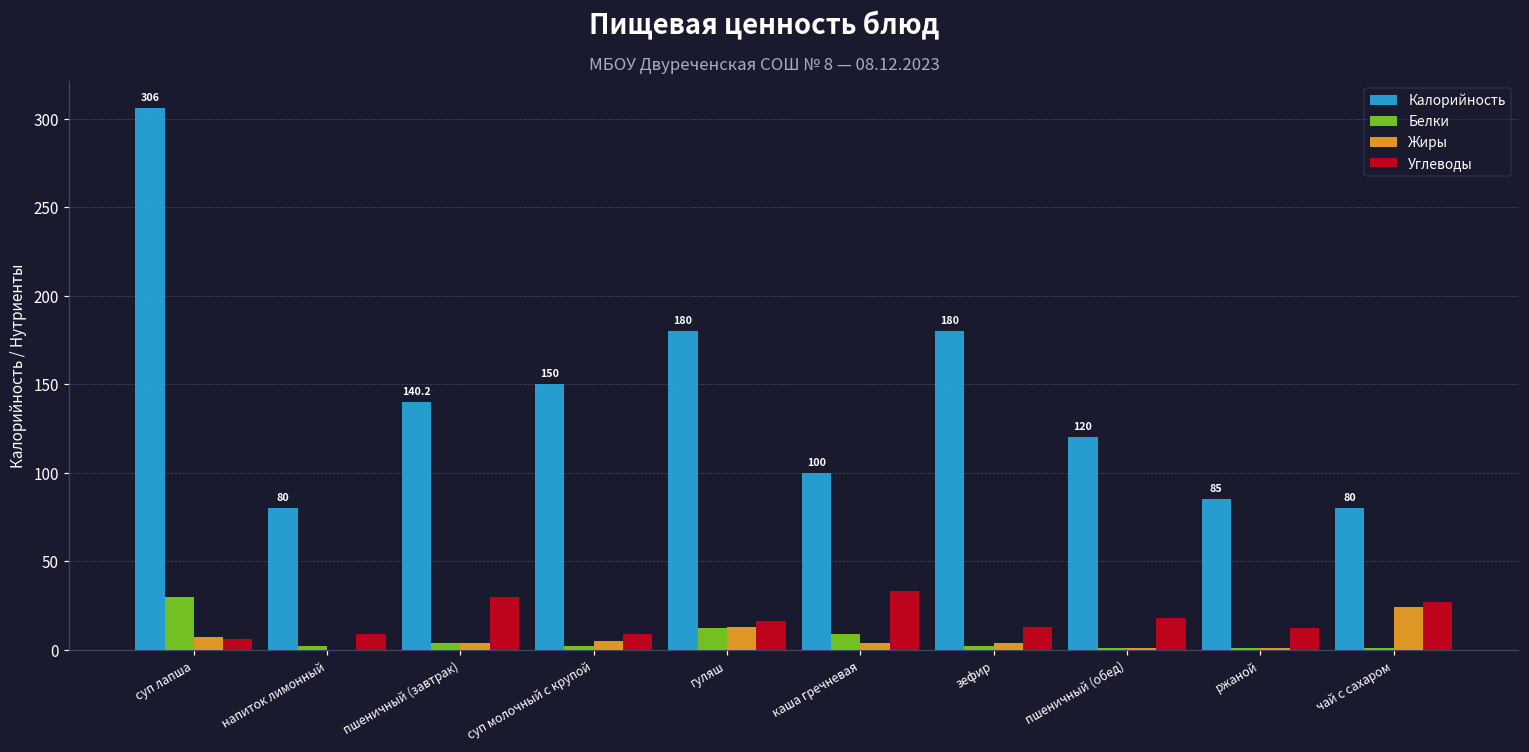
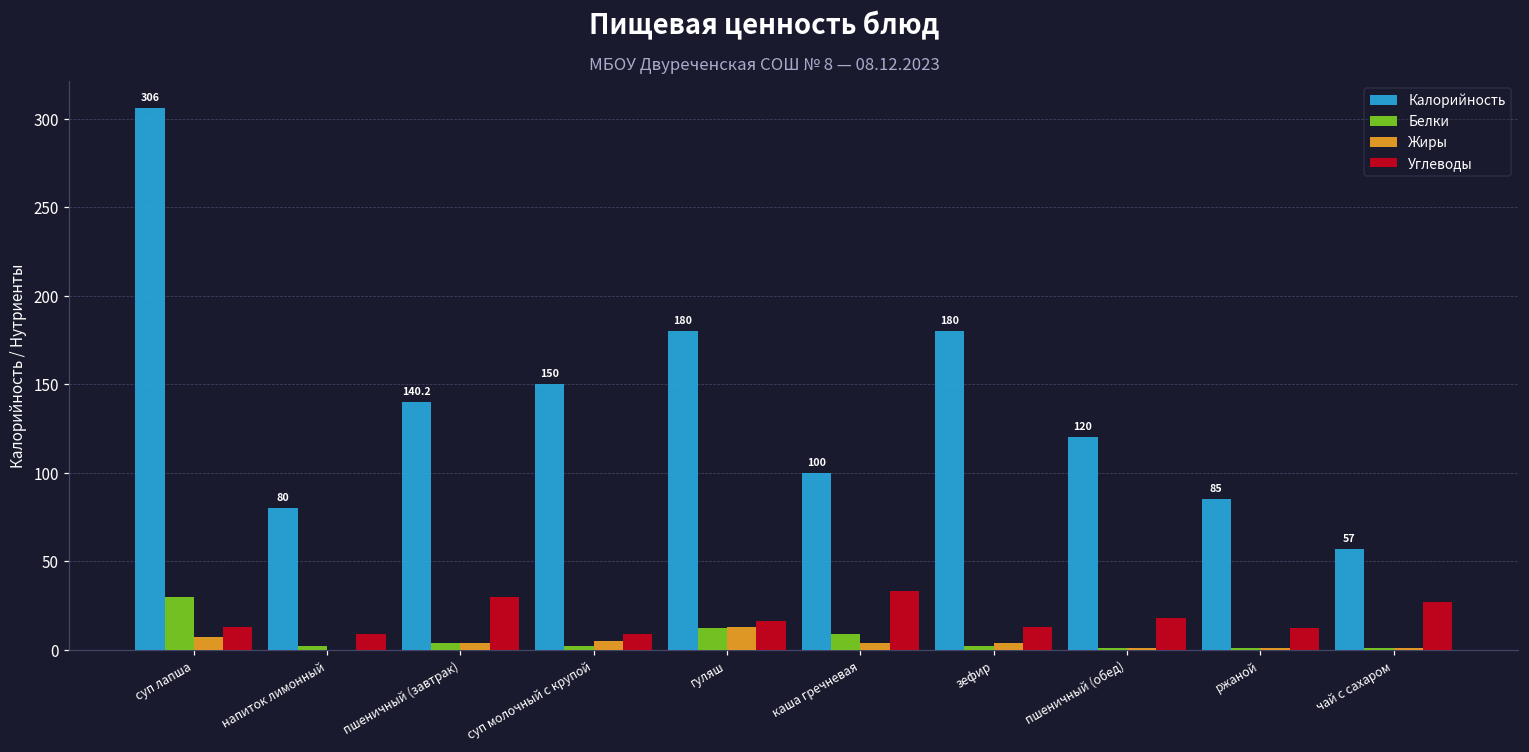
Углеводы, суп лапша: 6 -> 13
Калорийность, чай с сахаром: 80 -> 57
Жиры, чай с сахаром: 24 -> 1
